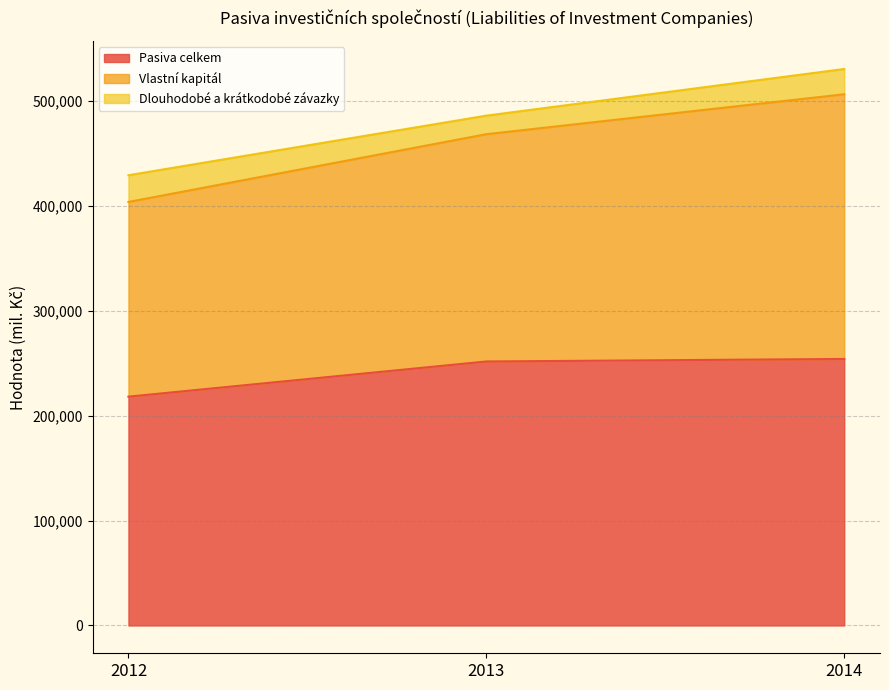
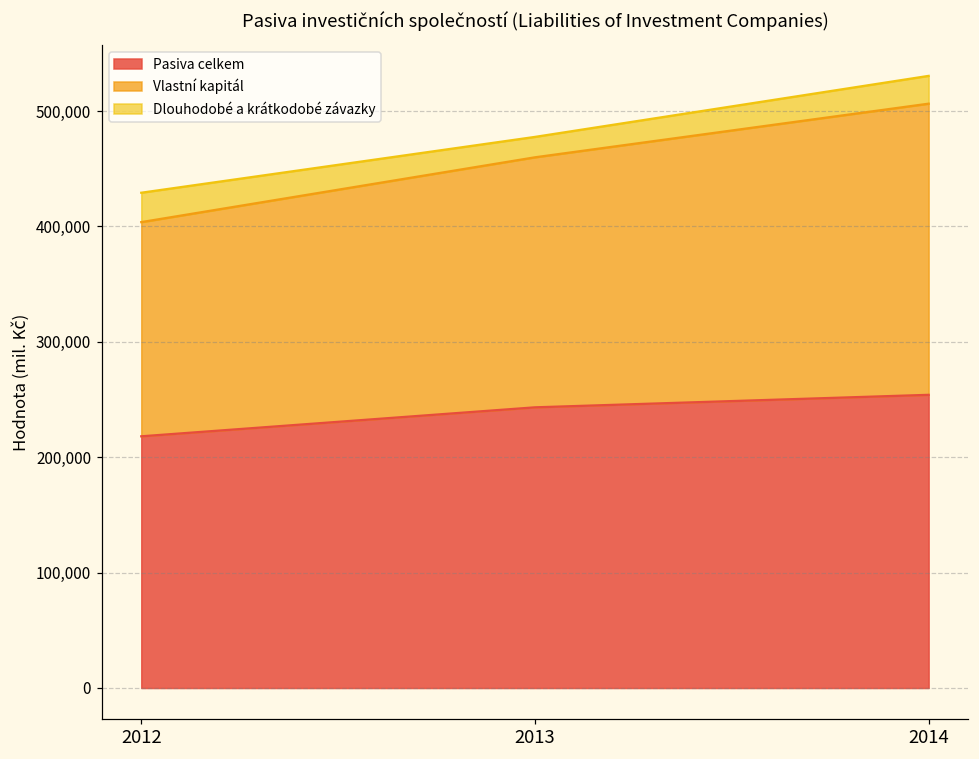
Pasiva celkem, 2013: 252,000 -> 243,000
